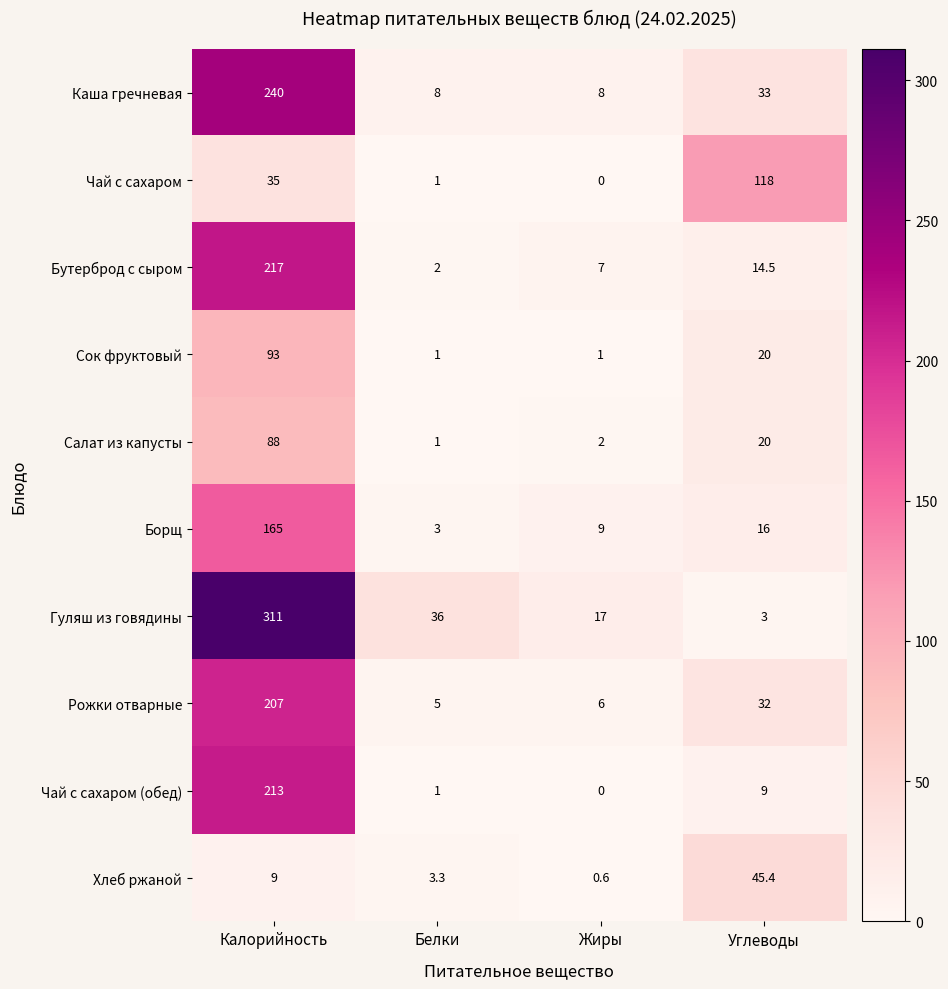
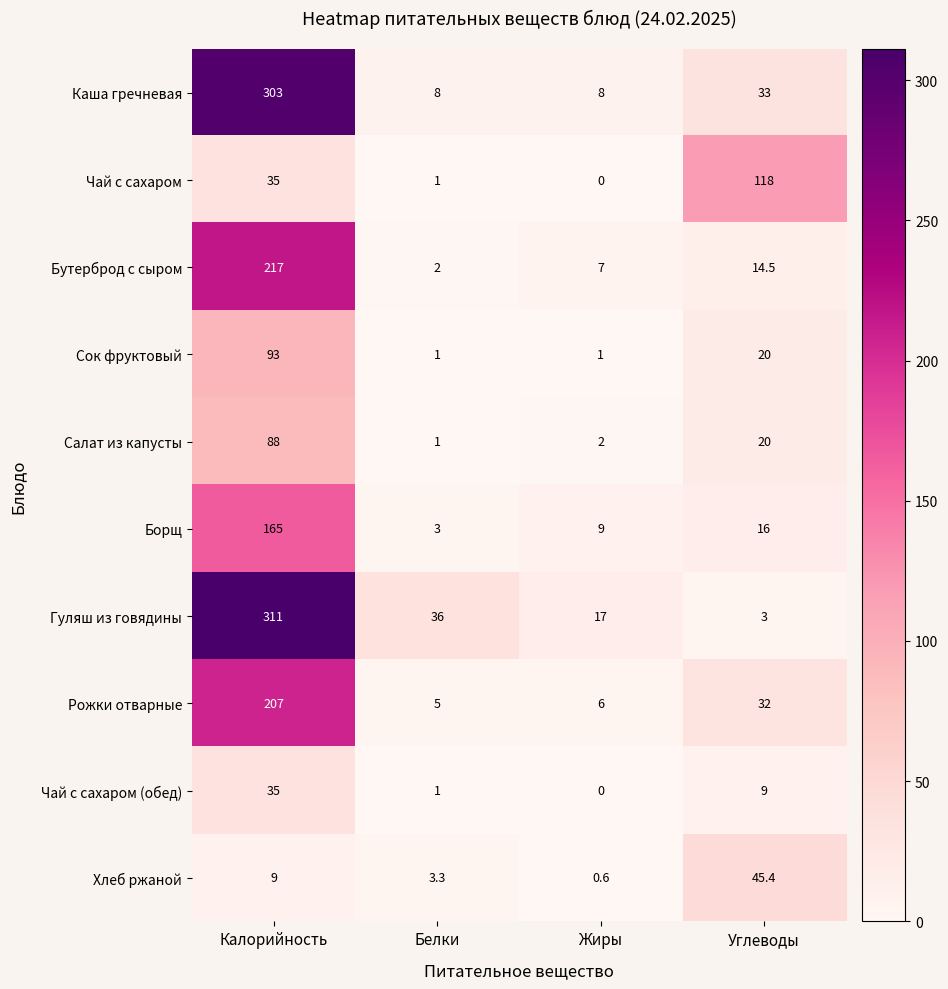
Каша гречневая, Калорийность: 240 -> 303
Чай с сахаром (обед), Калорийность: 213 -> 35
